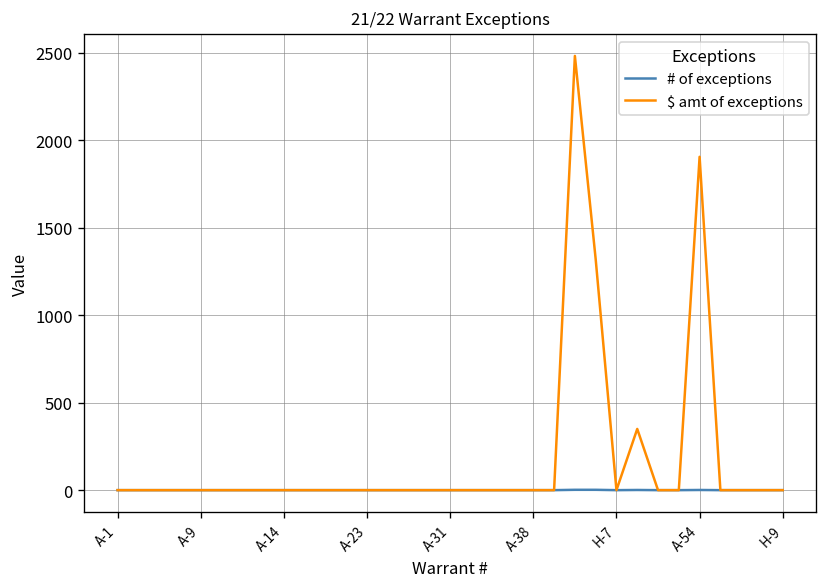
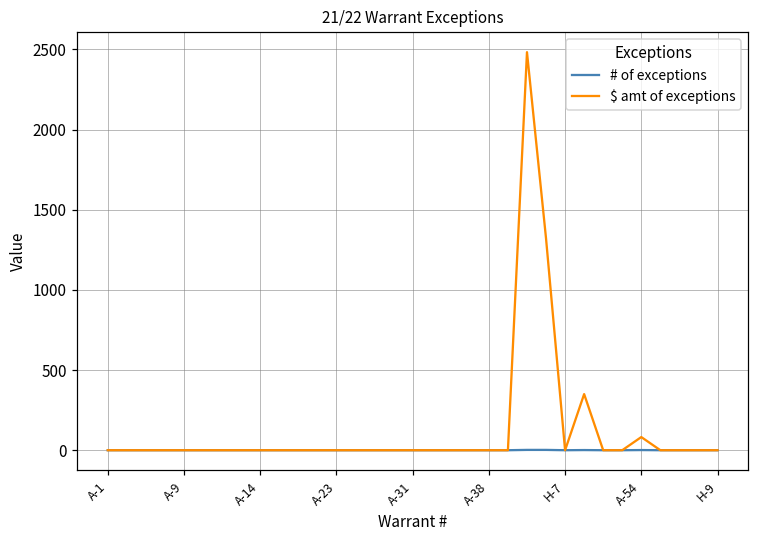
$ amt of exceptions, A-54: 1910 -> 80
